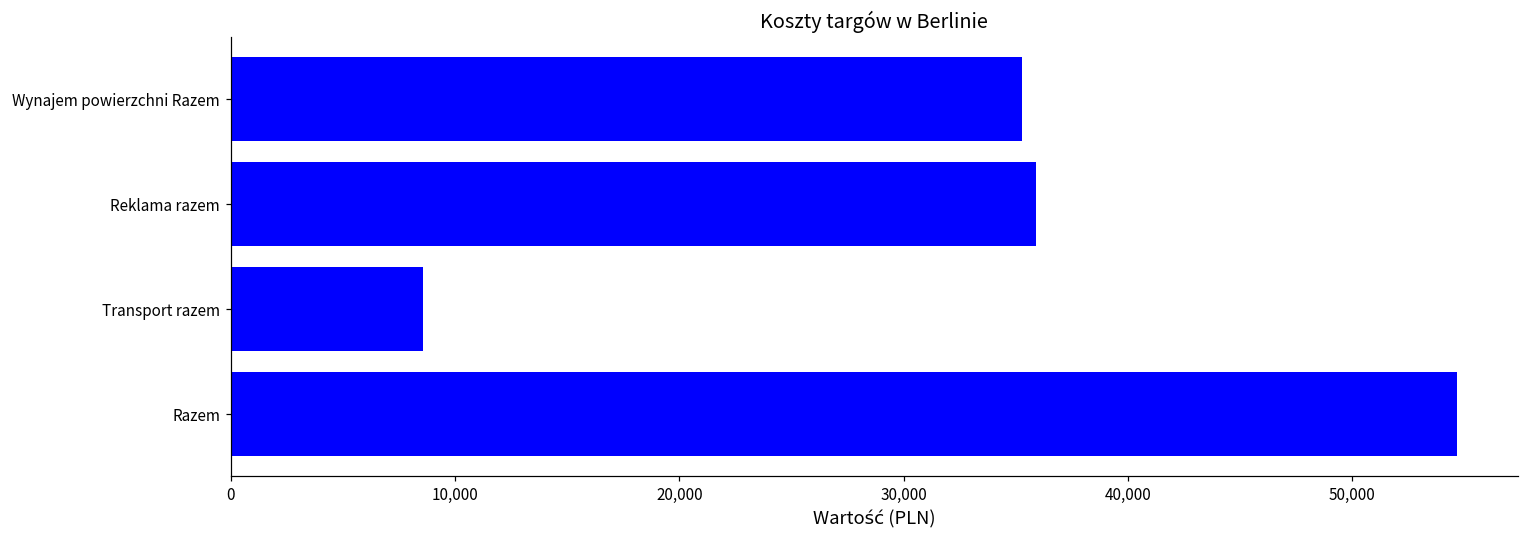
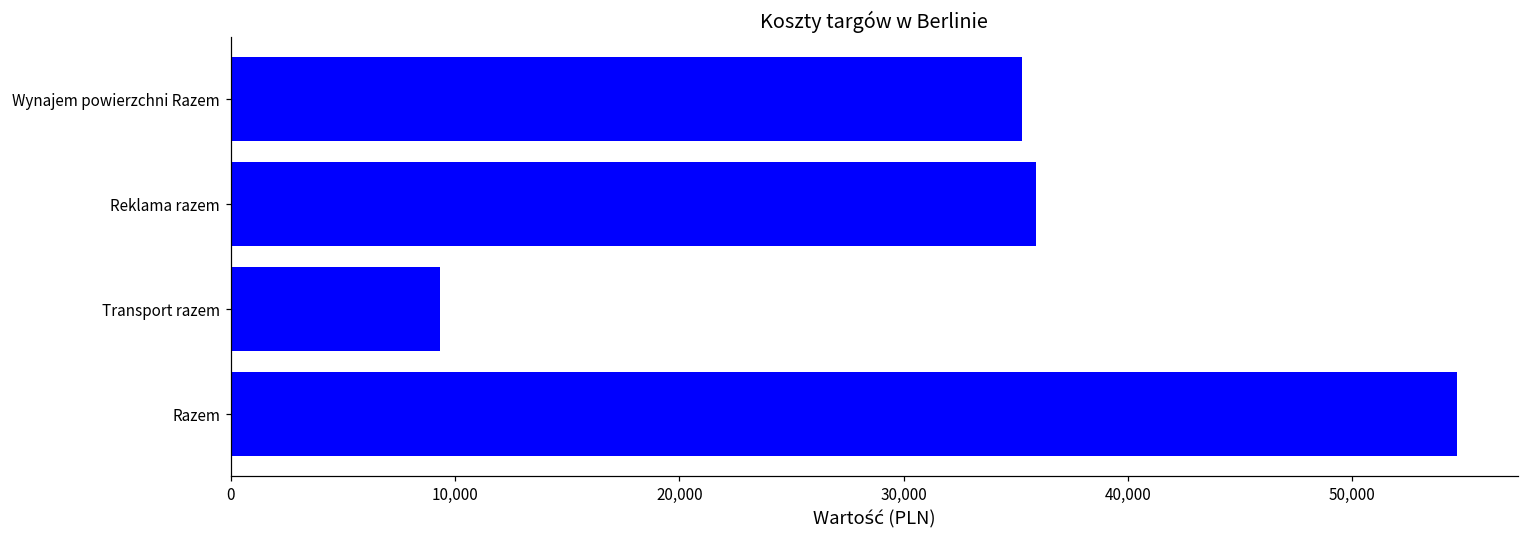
Transport razem: 8,600 -> 9,300
